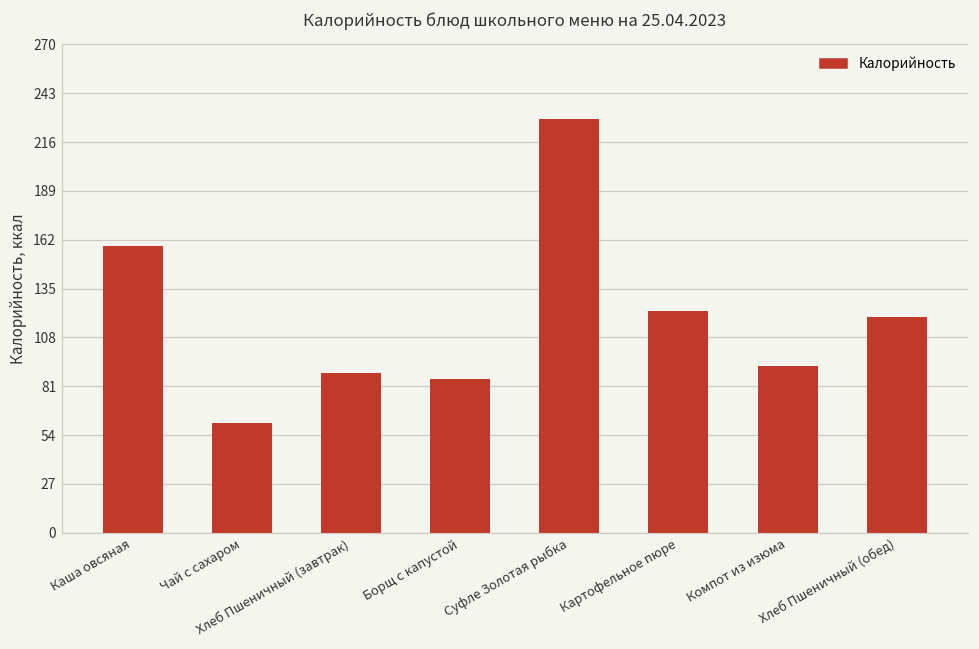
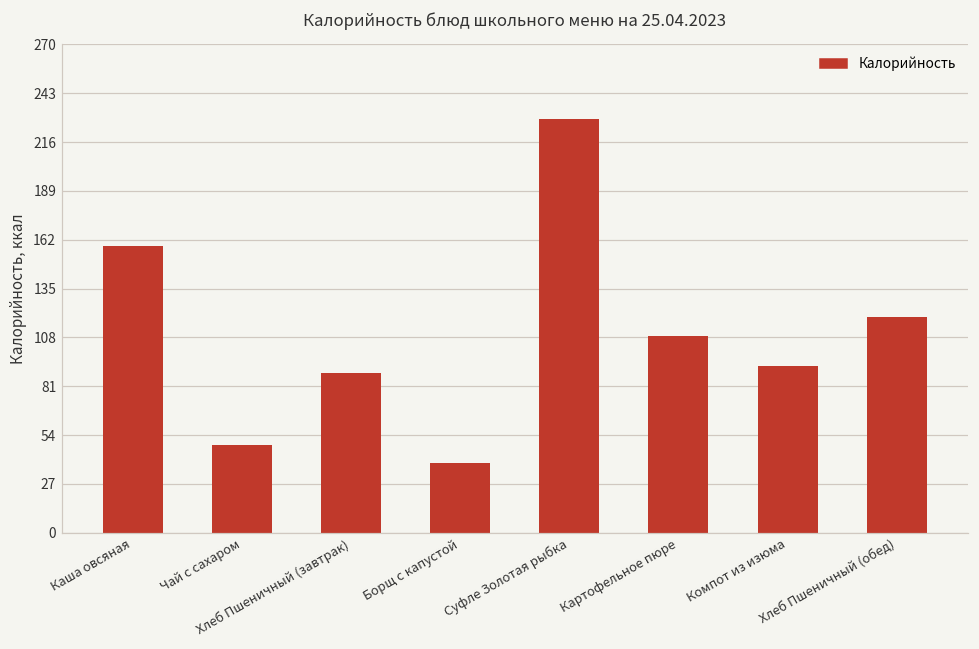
Чай с сахаром: 61 -> 49
Борщ с капустой: 85 -> 38
Картофельное пюре: 123 -> 109
